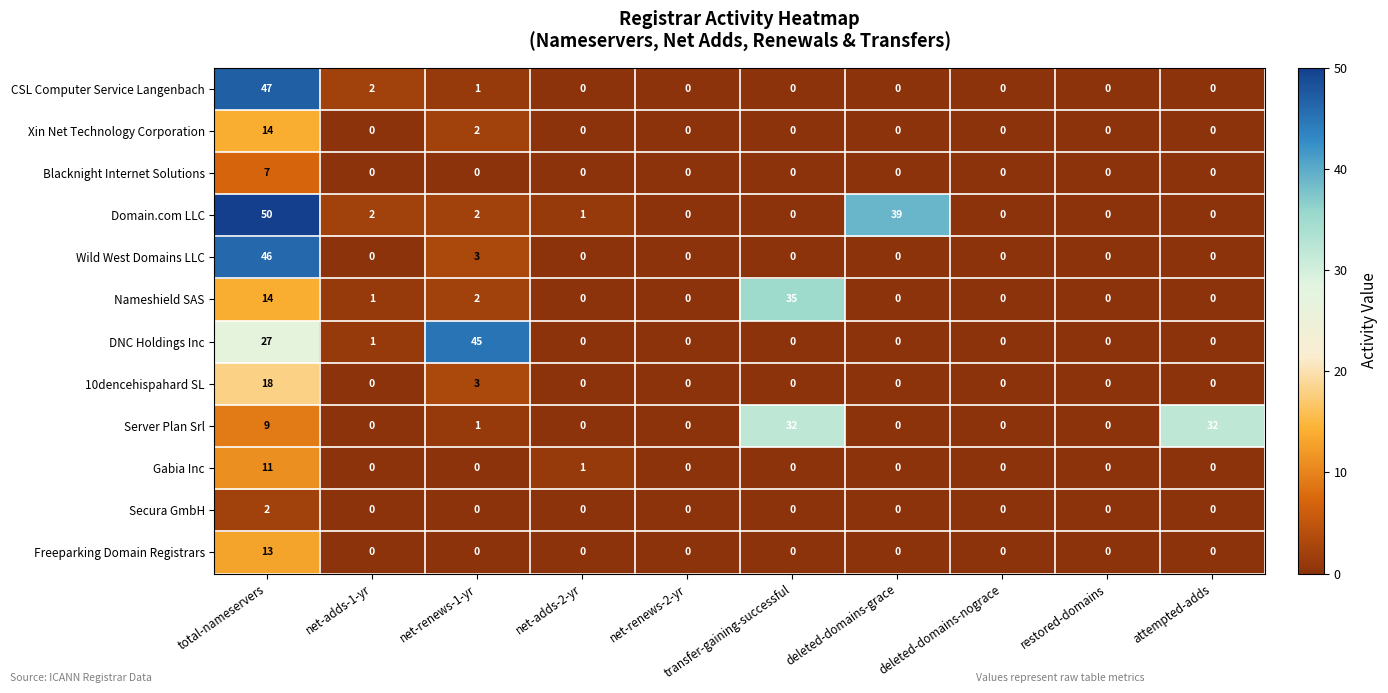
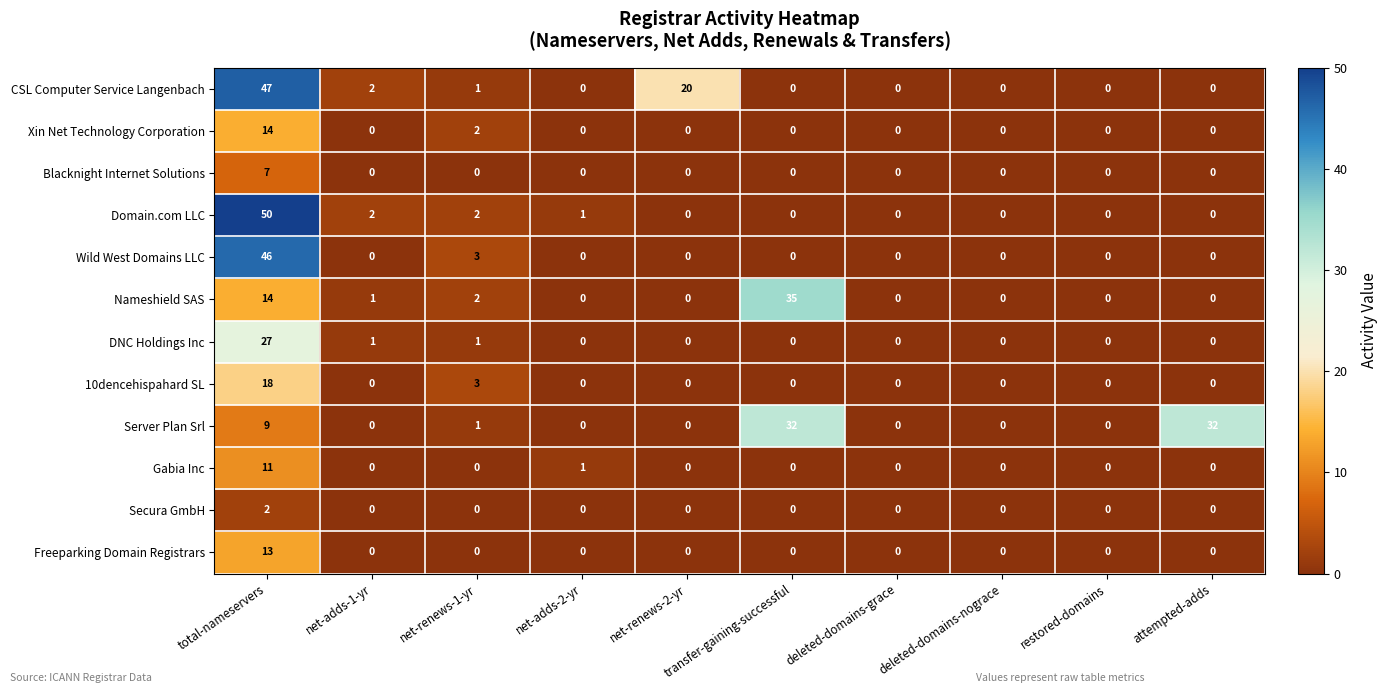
CSL Computer Service Langenbach, net-renews-2-yr: 0 -> 20
Domain.com LLC, deleted-domains-grace: 39 -> 0
DNC Holdings Inc, net-renews-1-yr: 45 -> 1
